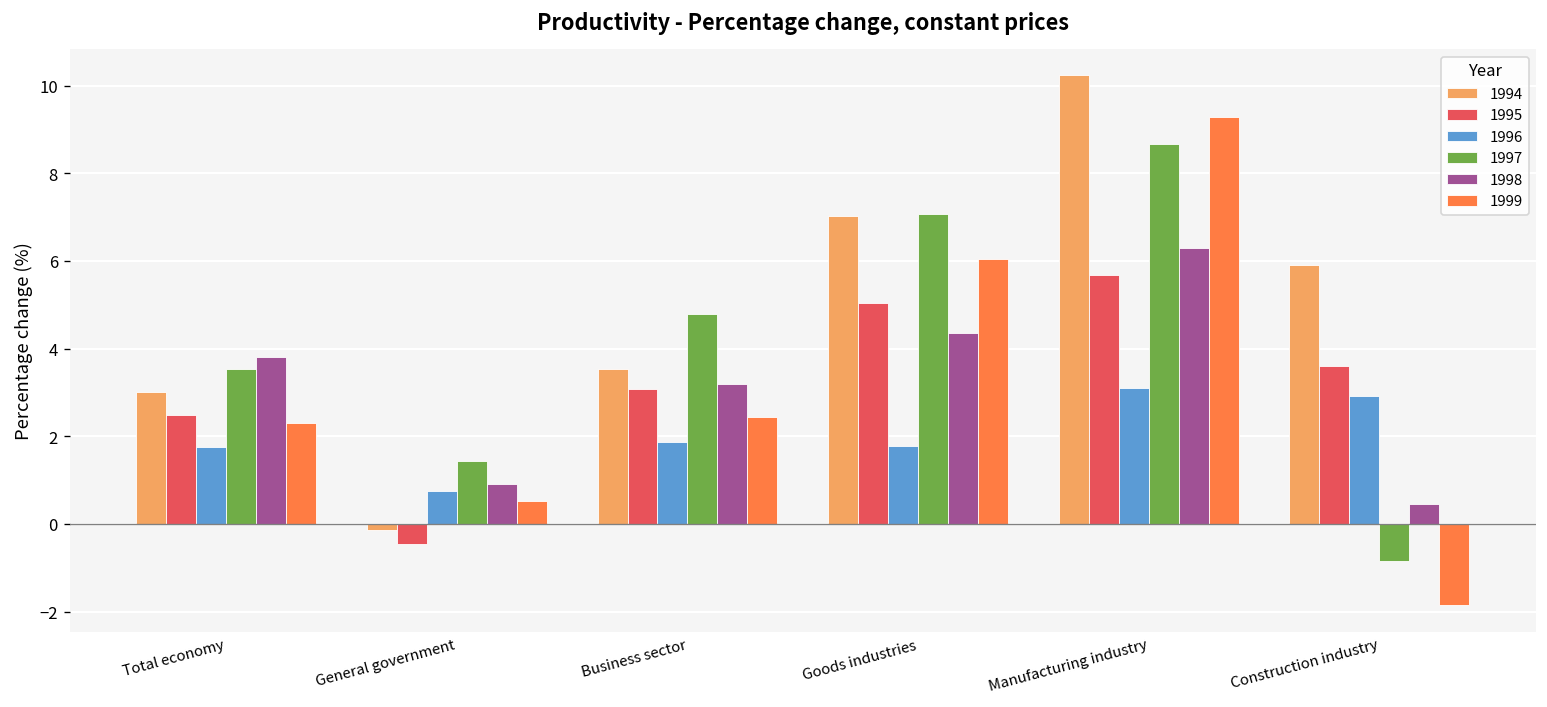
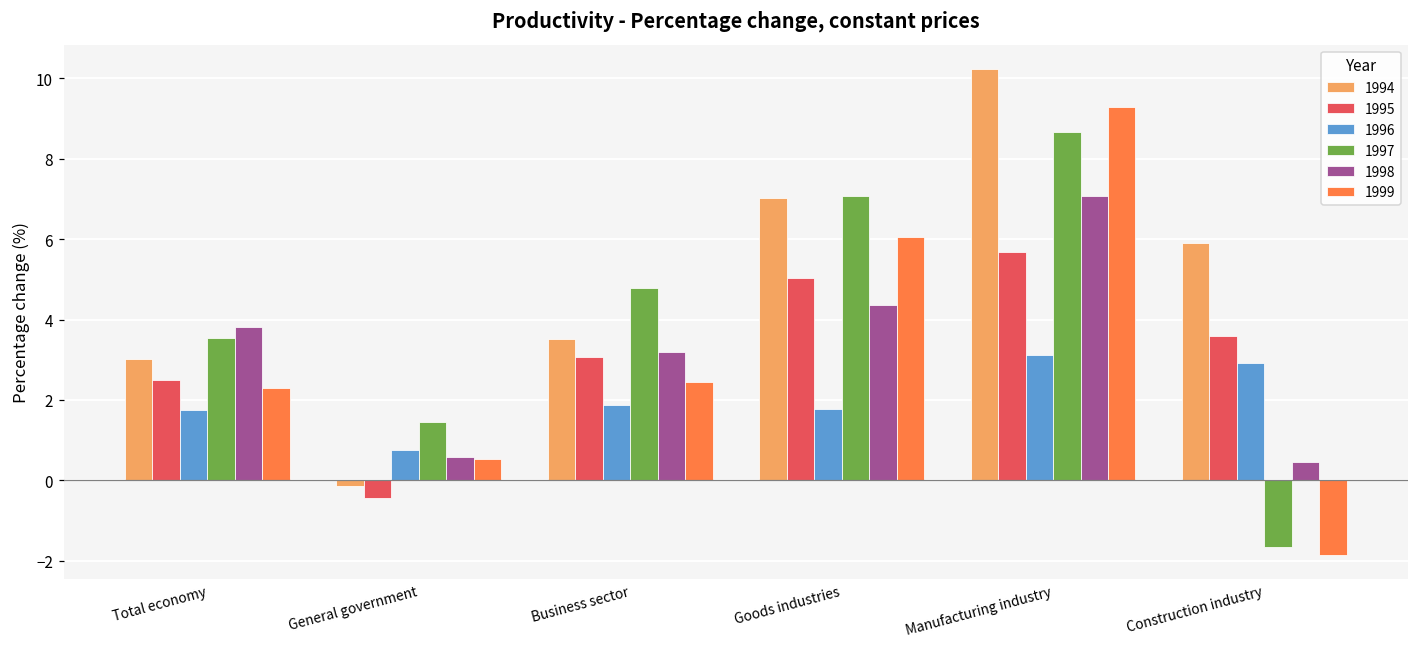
1998, General government: 0.9 -> 0.6
1998, Manufacturing industry: 6.3 -> 7.1
1997, Construction industry: -0.9 -> -1.7
